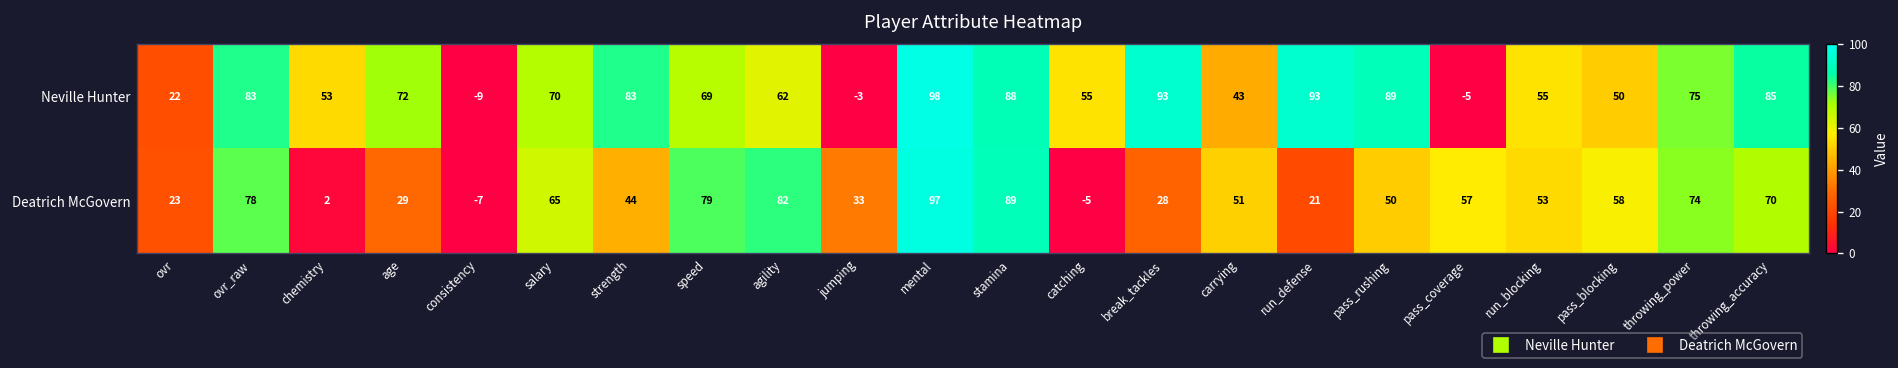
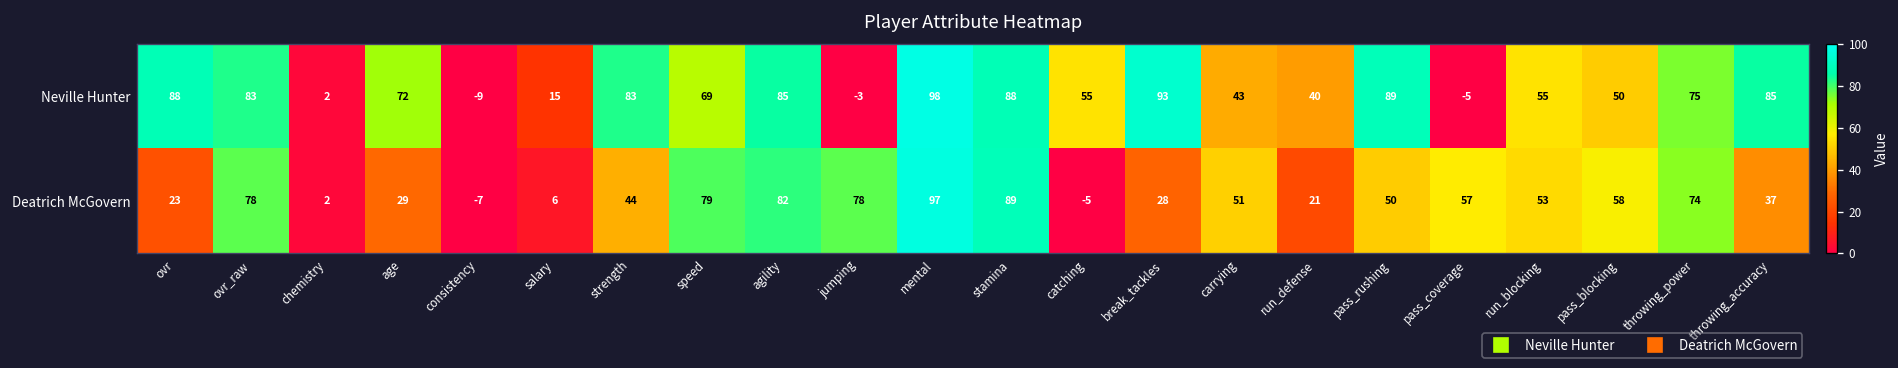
Neville Hunter, ovr: 22 -> 88
Neville Hunter, chemistry: 53 -> 2
Neville Hunter, salary: 70 -> 15
Neville Hunter, agility: 62 -> 85
Neville Hunter, run_defense: 93 -> 40
Deatrich McGovern, salary: 65 -> 6
Deatrich McGovern, jumping: 33 -> 78
Deatrich McGovern, throwing_accuracy: 70 -> 37
